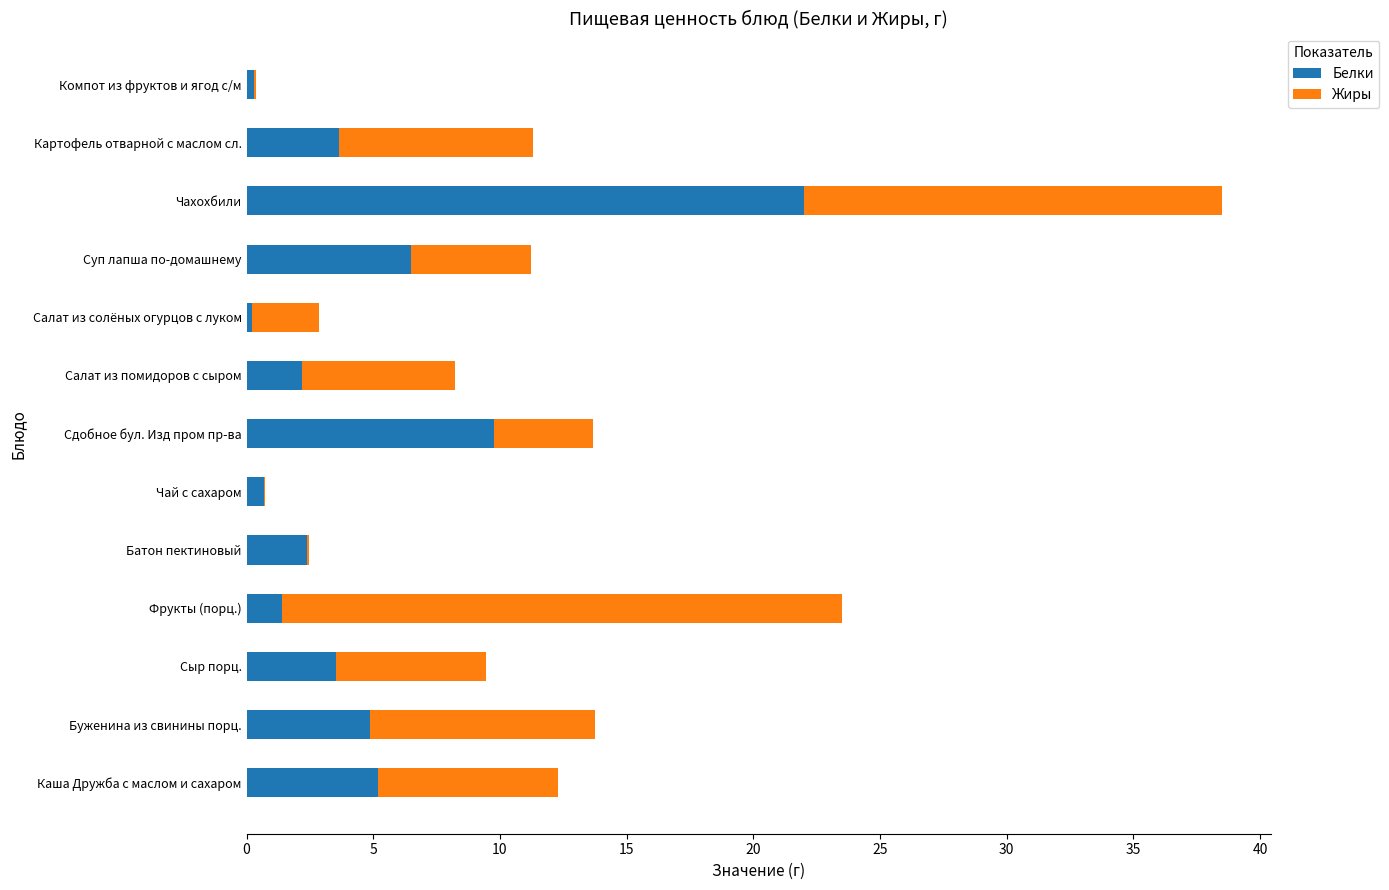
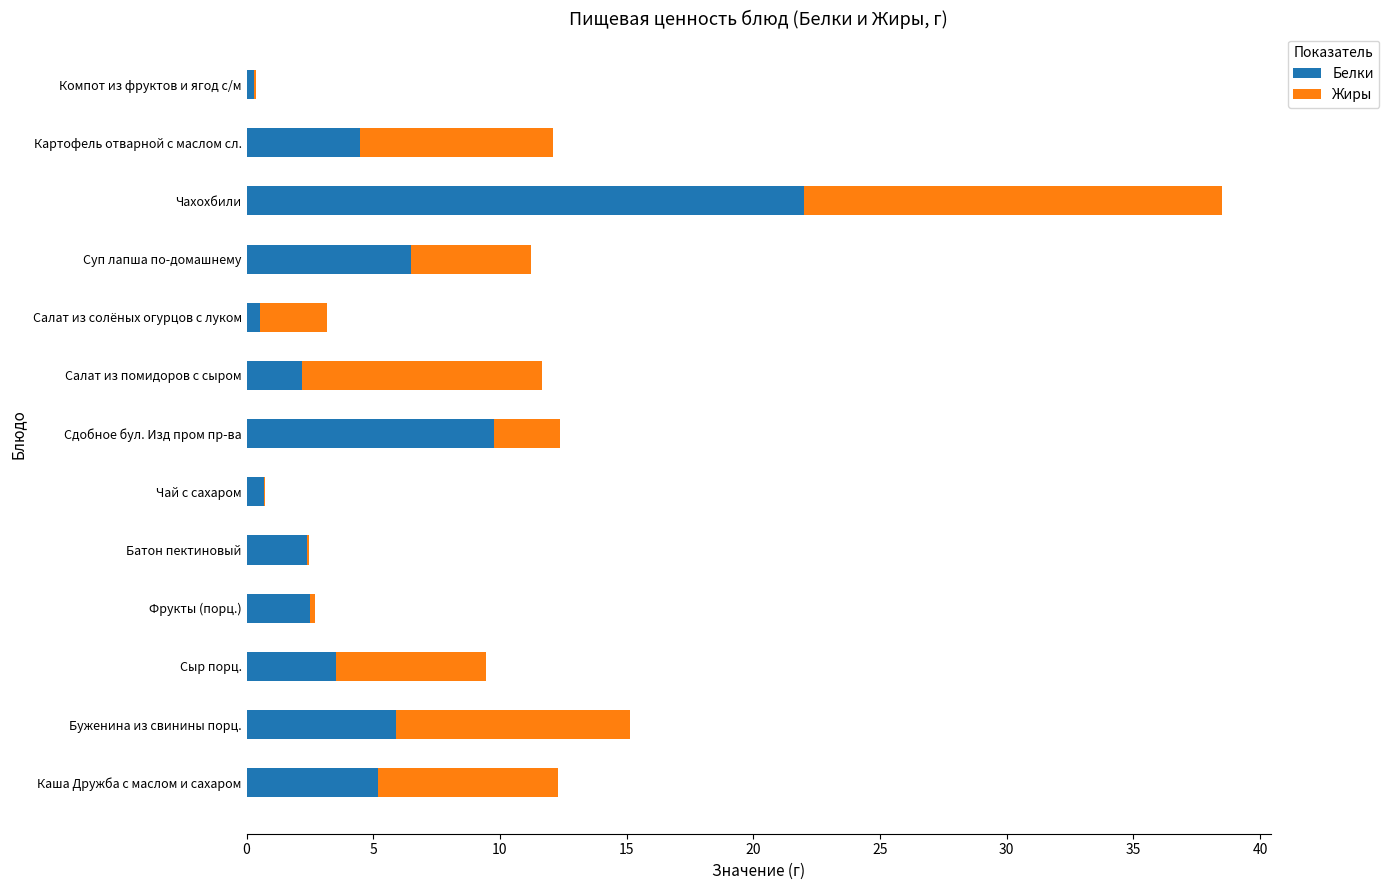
Белки, Картофель отварной с маслом сл.: 3.6 -> 4.5
Белки, Салат из солёных огурцов с луком: 0.2 -> 0.5
Жиры, Салат из помидоров с сыром: 6.0 -> 9.5
Жиры, Сдобное бул. Изд пром пр-ва: 3.9 -> 2.6
Белки, Фрукты (порц.): 1.4 -> 2.5
Жиры, Фрукты (порц.): 22.1 -> 0.2
Белки, Буженина из свинины порц.: 4.9 -> 5.9
Жиры, Буженина из свинины порц.: 8.9 -> 9.2
